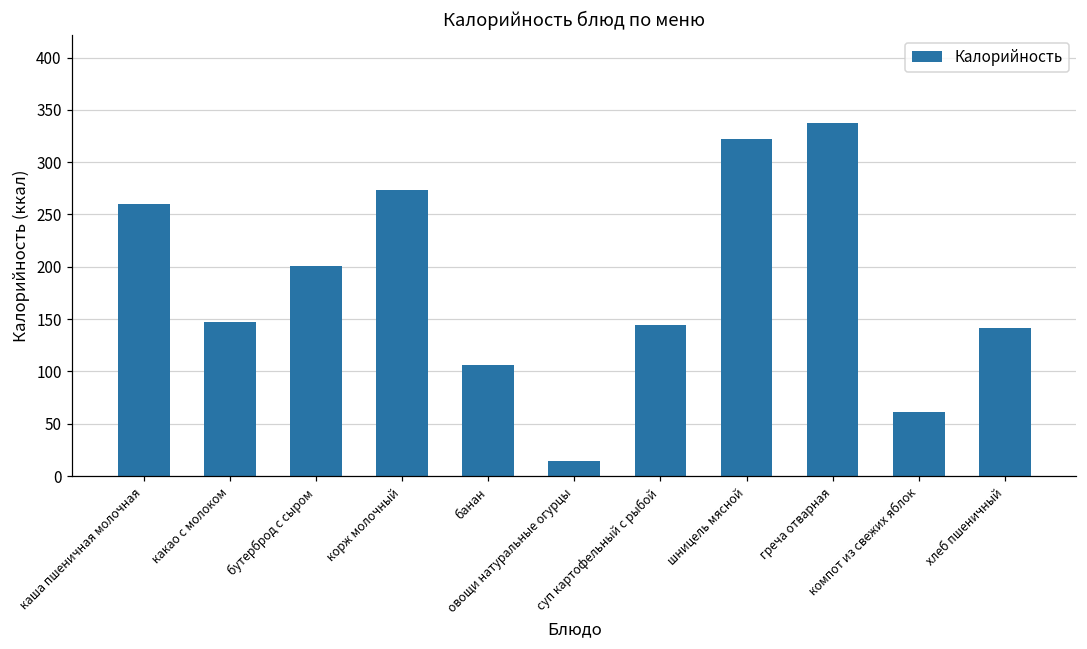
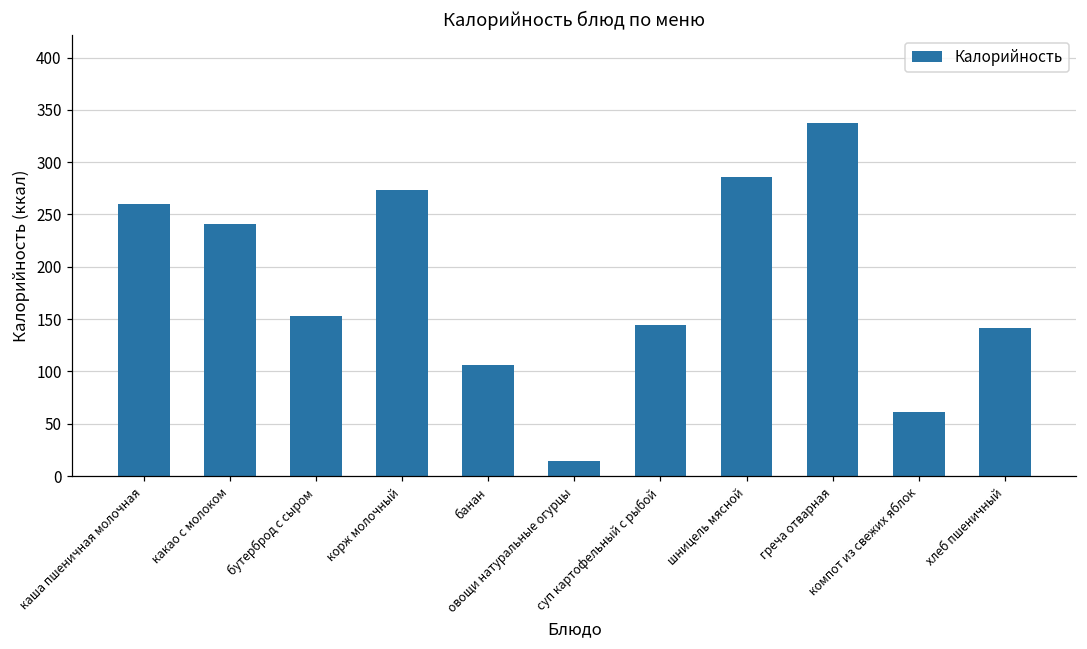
какао с молоком: 150 -> 240
бутерброд с сыром: 200 -> 150
шницель мясной: 320 -> 290
